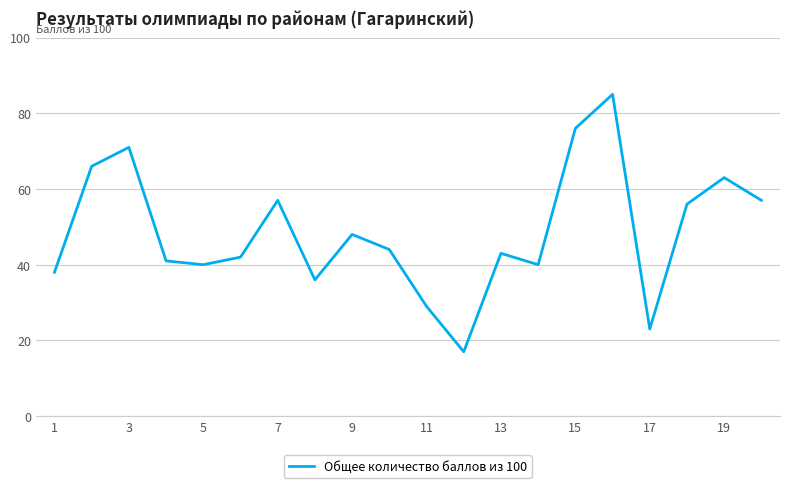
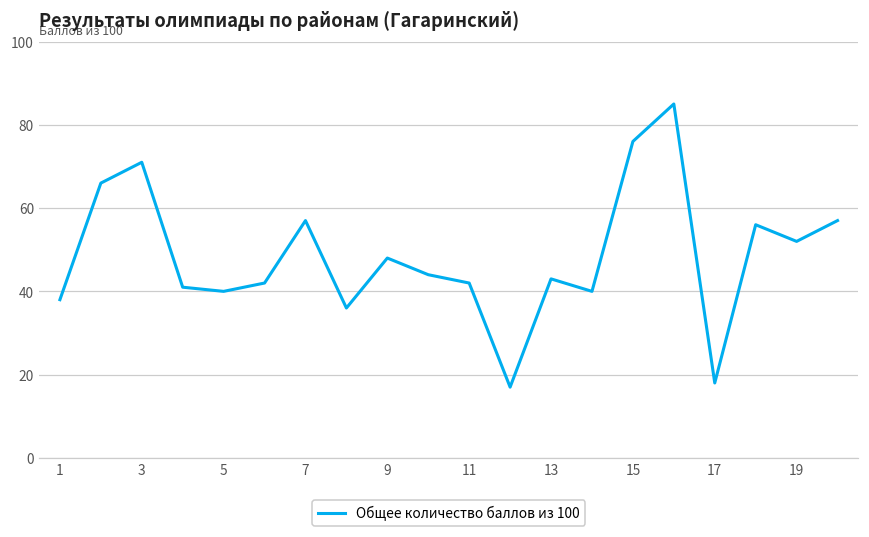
11: 29 -> 42
17: 23 -> 18
19: 63 -> 52
